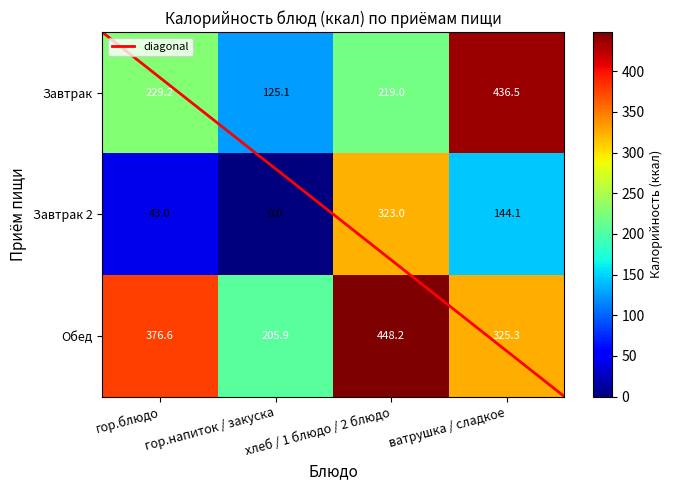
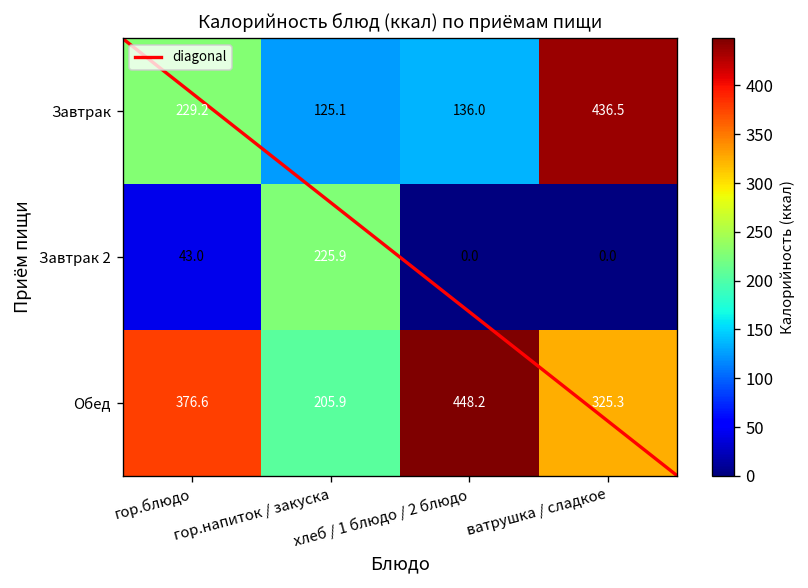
Завтрак, хлеб / 1 блюдо / 2 блюдо: 219.0 -> 136.0
Завтрак 2, гор.напиток / закуска: 0.0 -> 225.9
Завтрак 2, хлеб / 1 блюдо / 2 блюдо: 323.0 -> 0.0
Завтрак 2, ватрушка / сладкое: 144.1 -> 0.0
